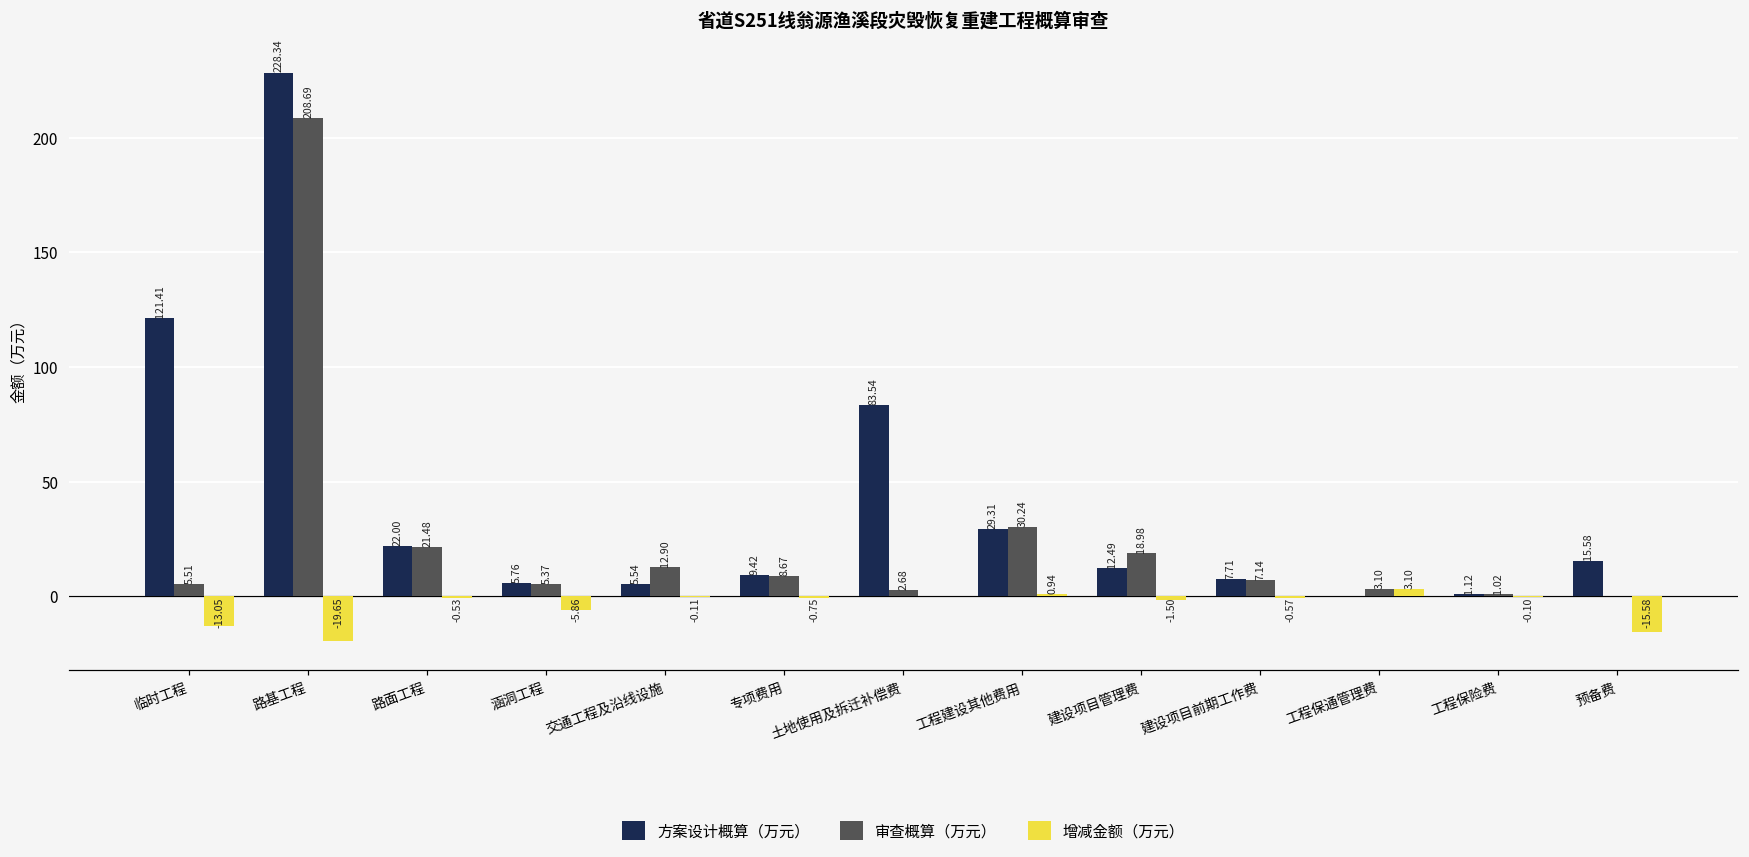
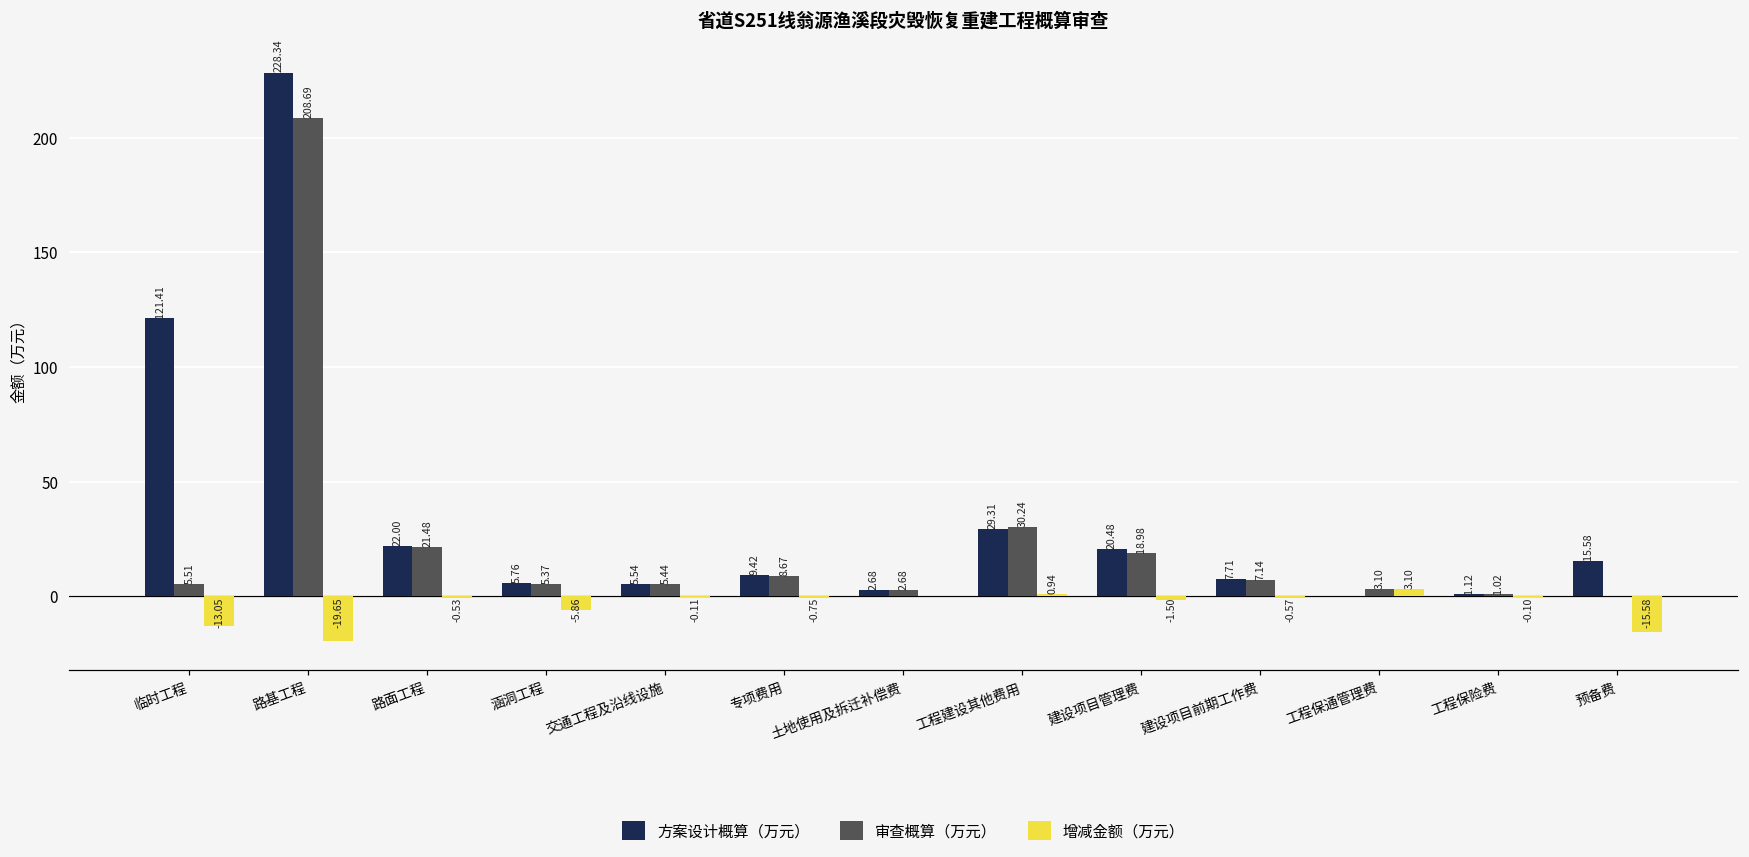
审查概算（万元）, 交通工程及沿线设施: 12.90 -> 5.44
方案设计概算（万元）, 土地使用及拆迁补偿费: 83.54 -> 2.68
方案设计概算（万元）, 建设项目管理费: 12.49 -> 20.48
